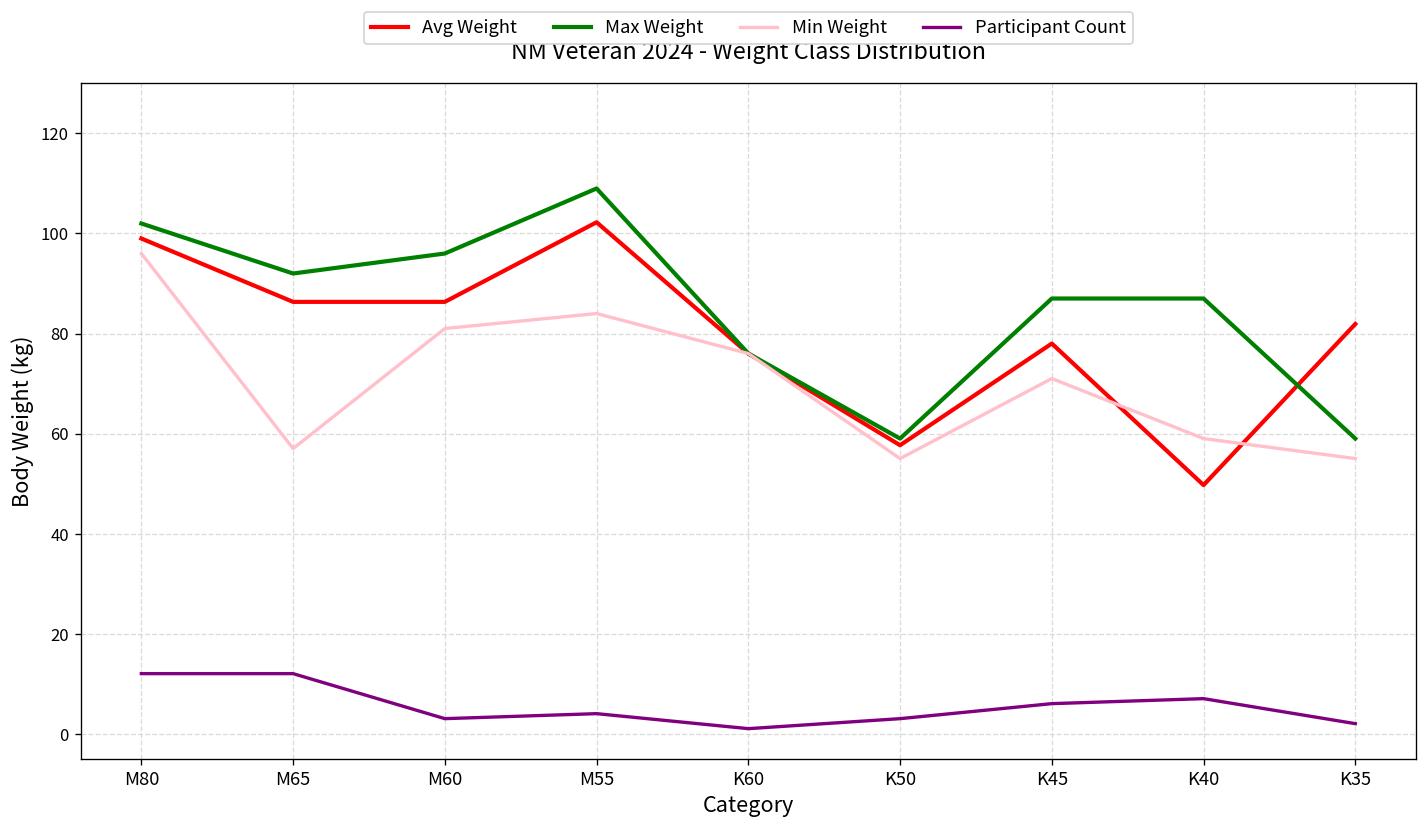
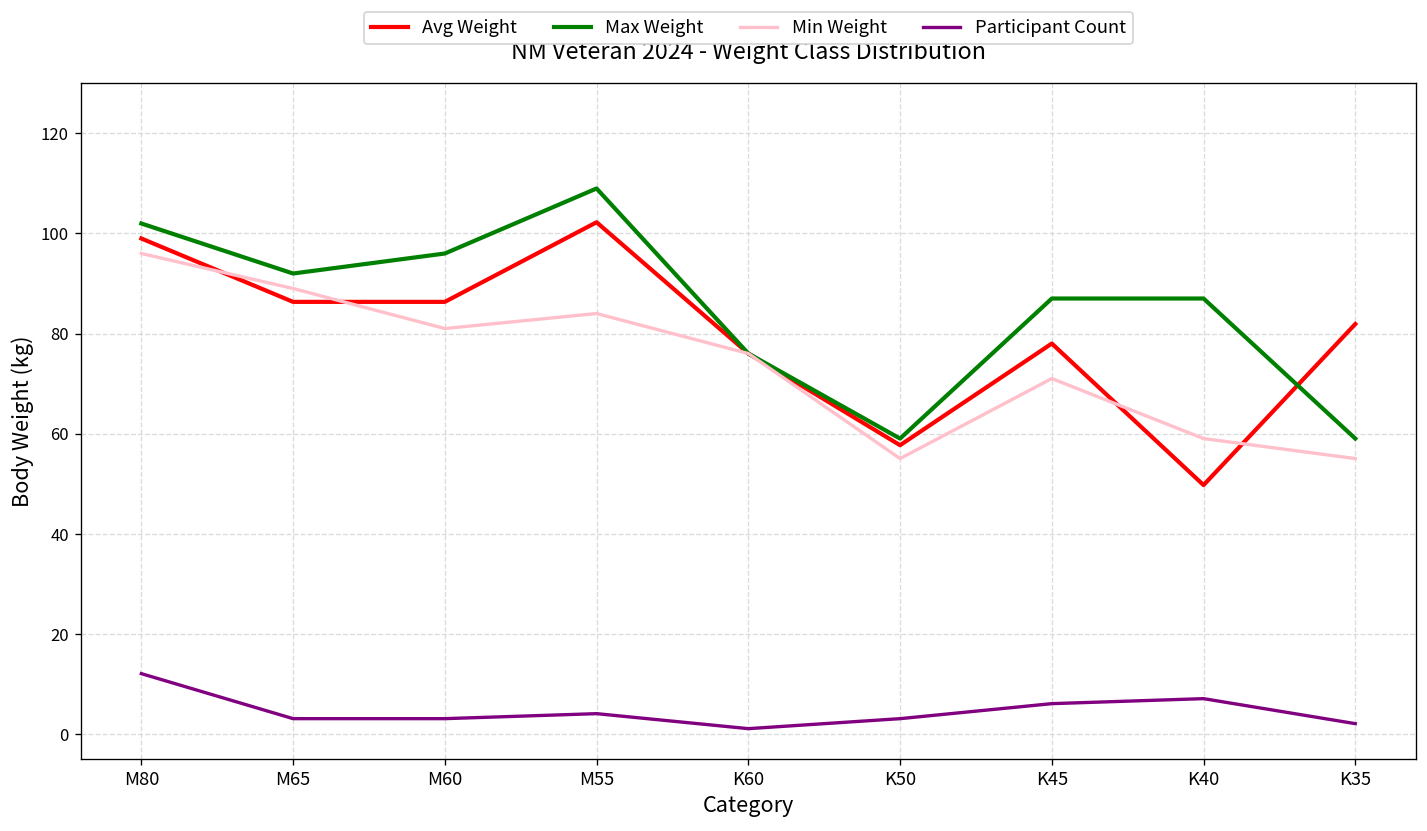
Min Weight, M65: 57 -> 89
Participant Count, M65: 12 -> 3
